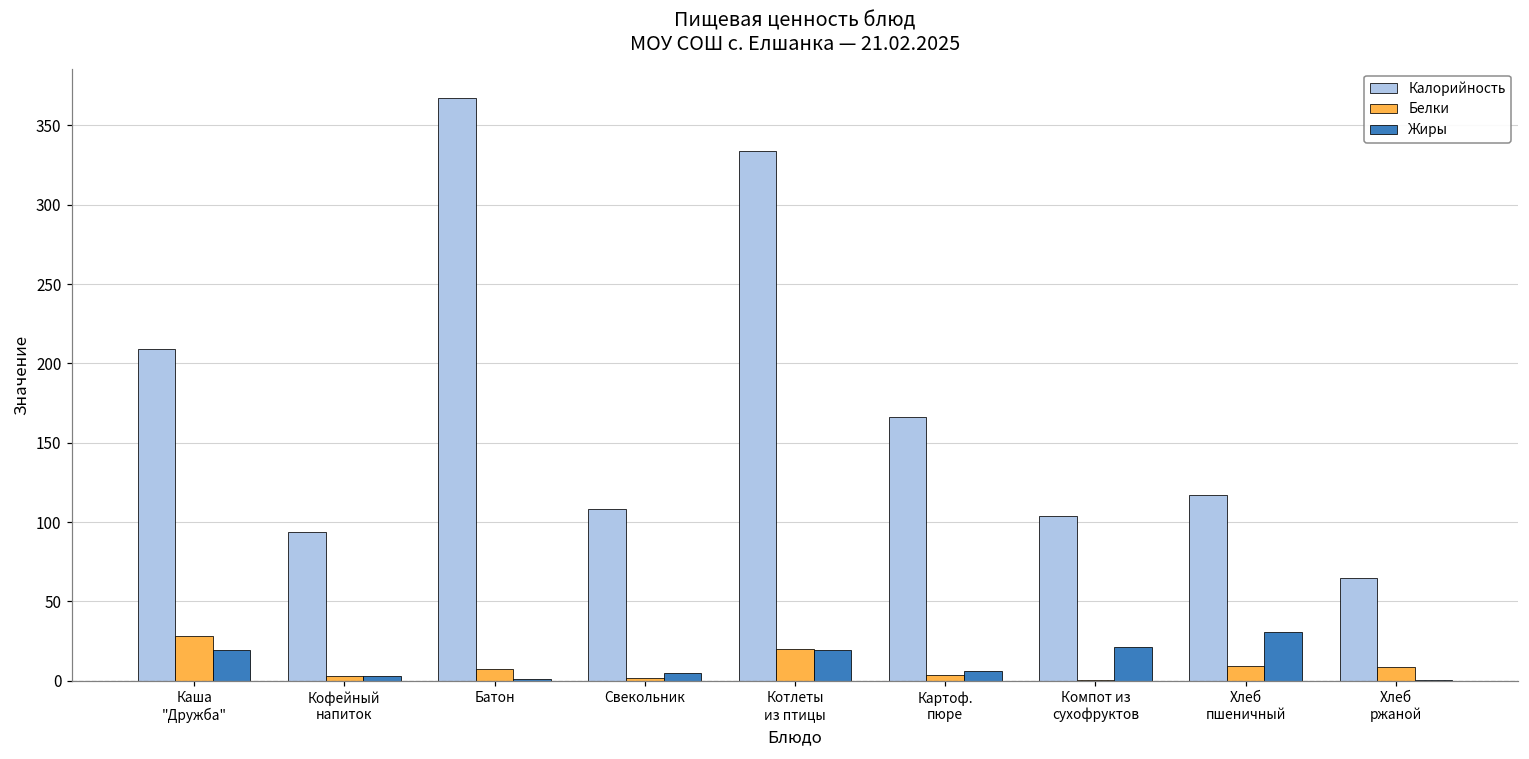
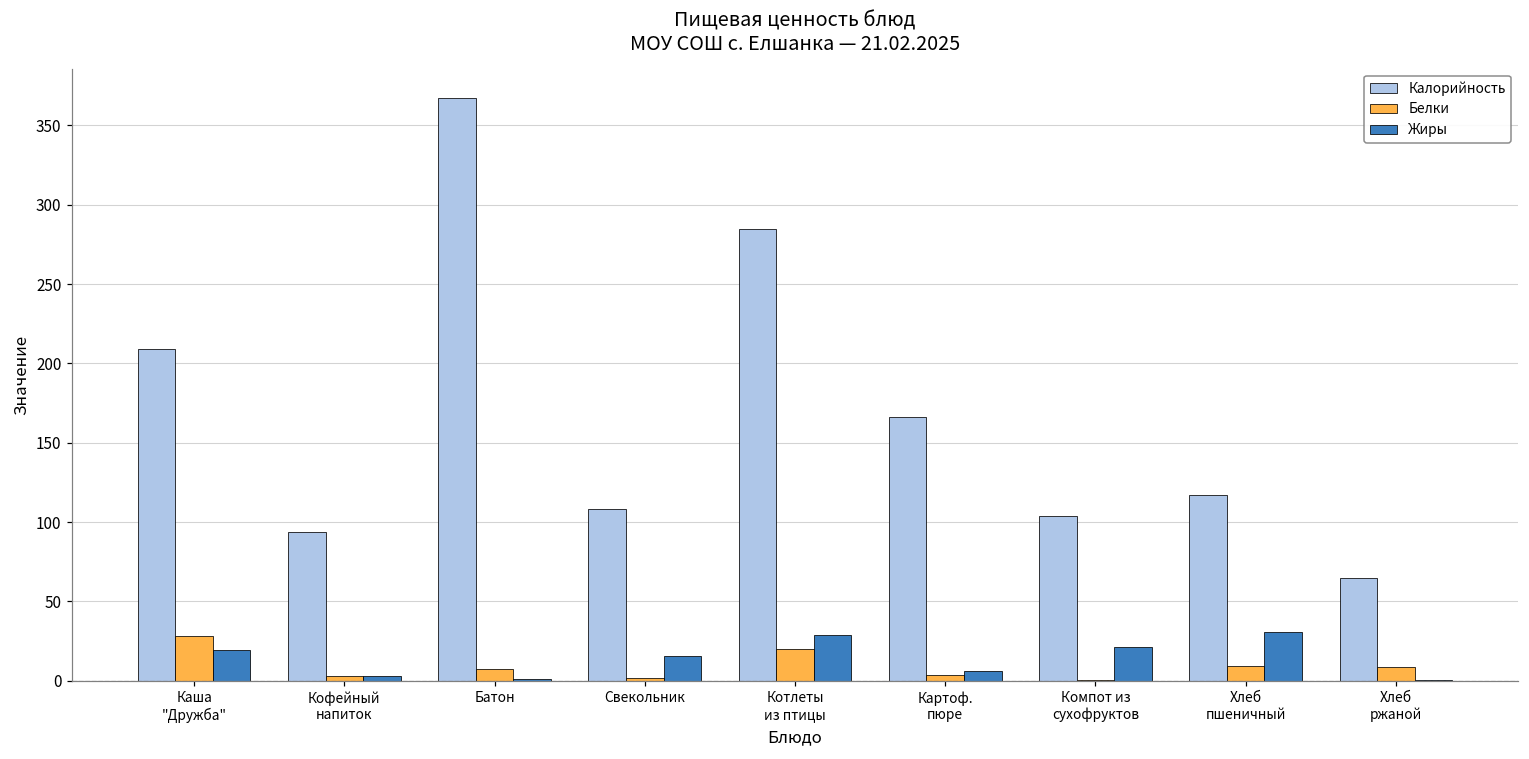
Жиры, Свекольник: 5 -> 16
Калорийность, Котлеты из птицы: 334 -> 284
Жиры, Котлеты из птицы: 19 -> 29
